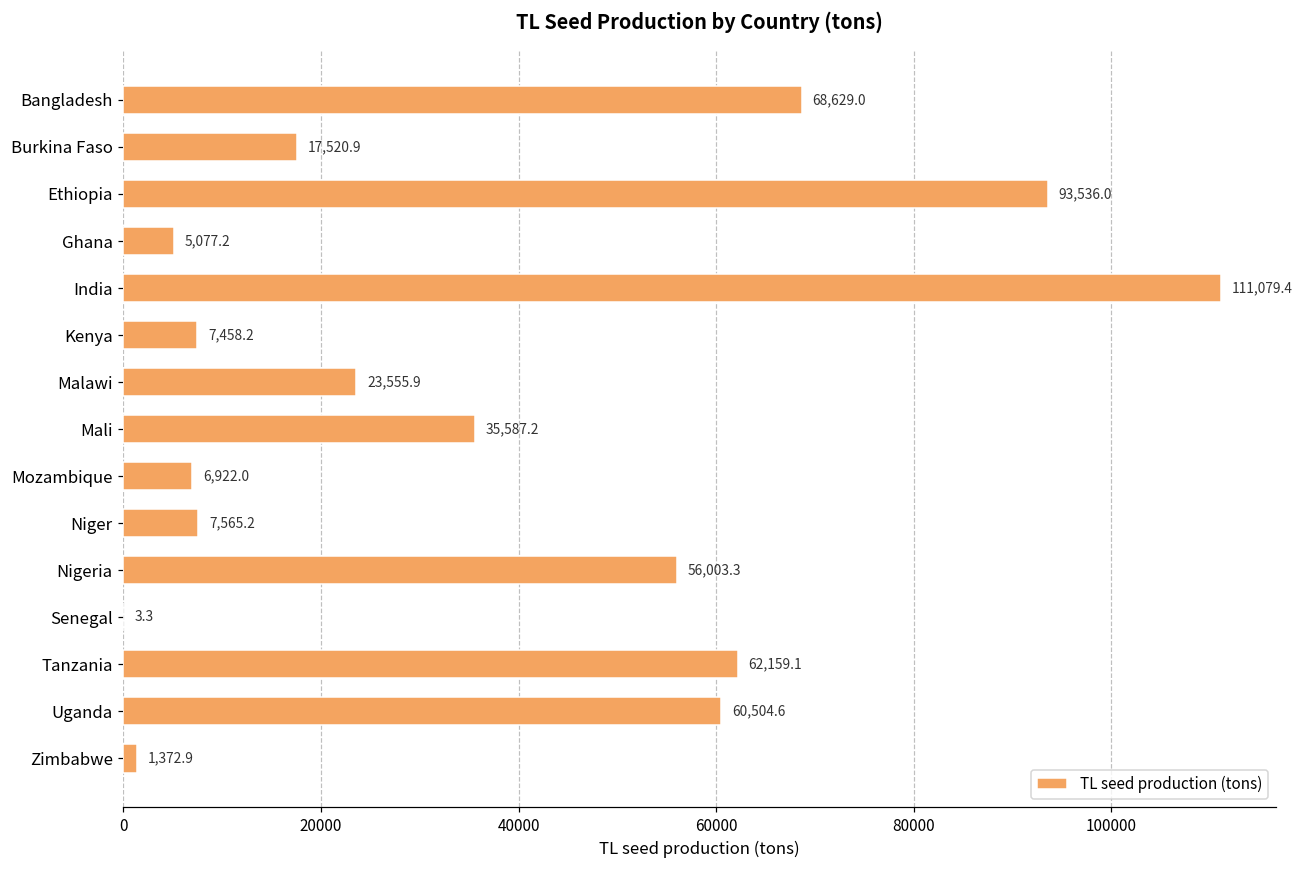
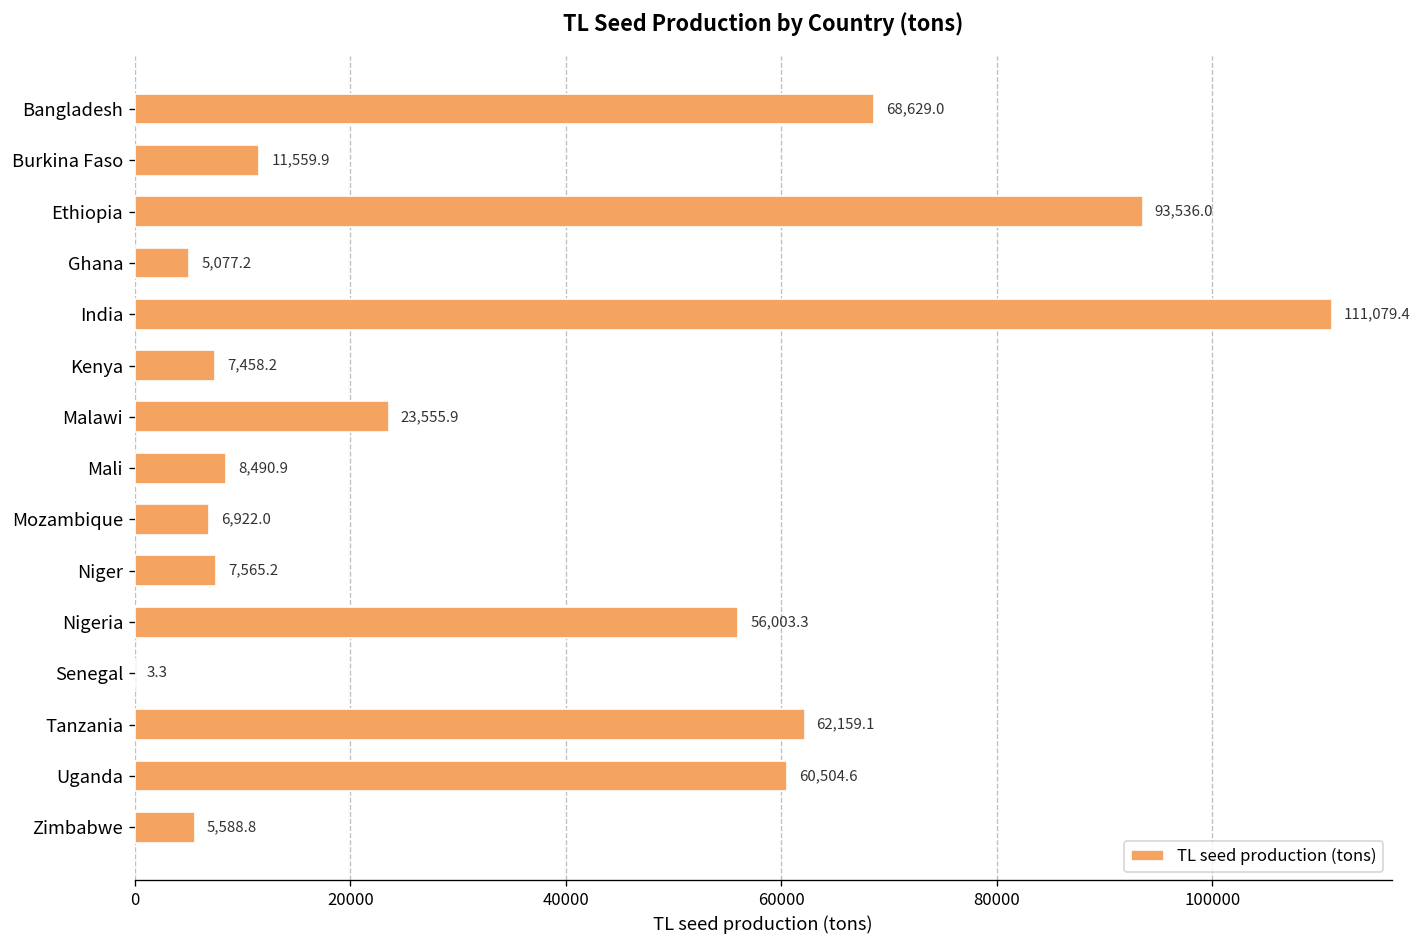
Burkina Faso: 17,520.9 -> 11,559.9
Mali: 35,587.2 -> 8,490.9
Zimbabwe: 1,372.9 -> 5,588.8
